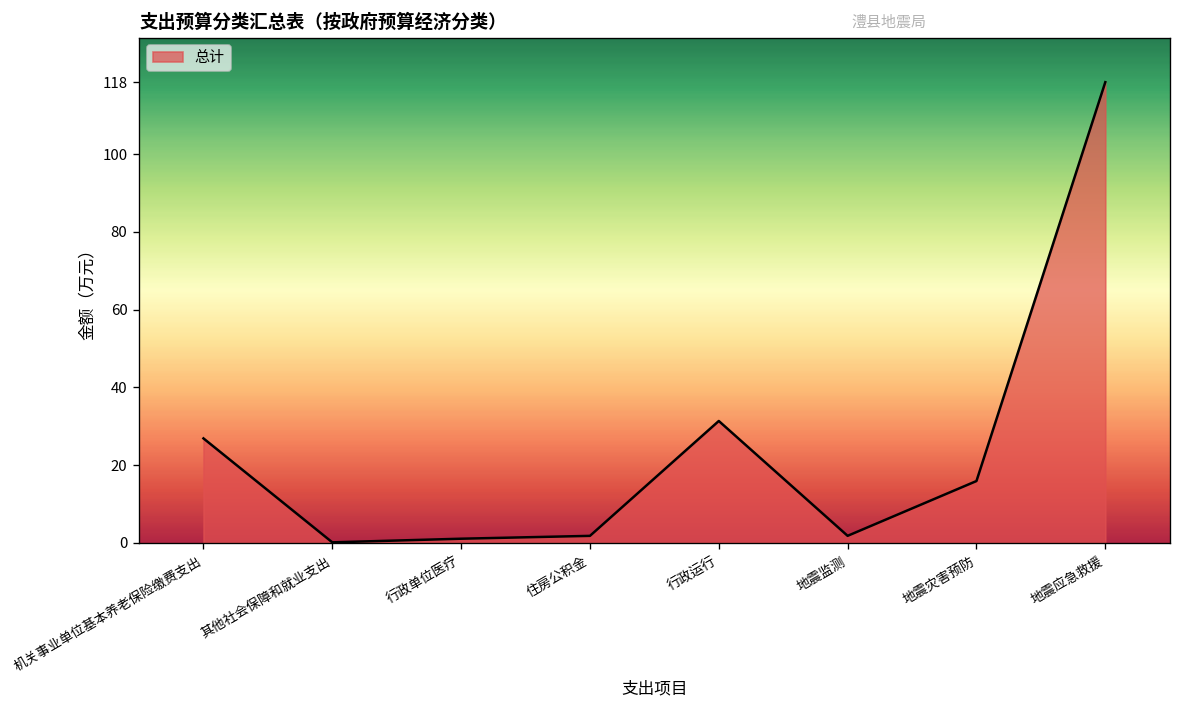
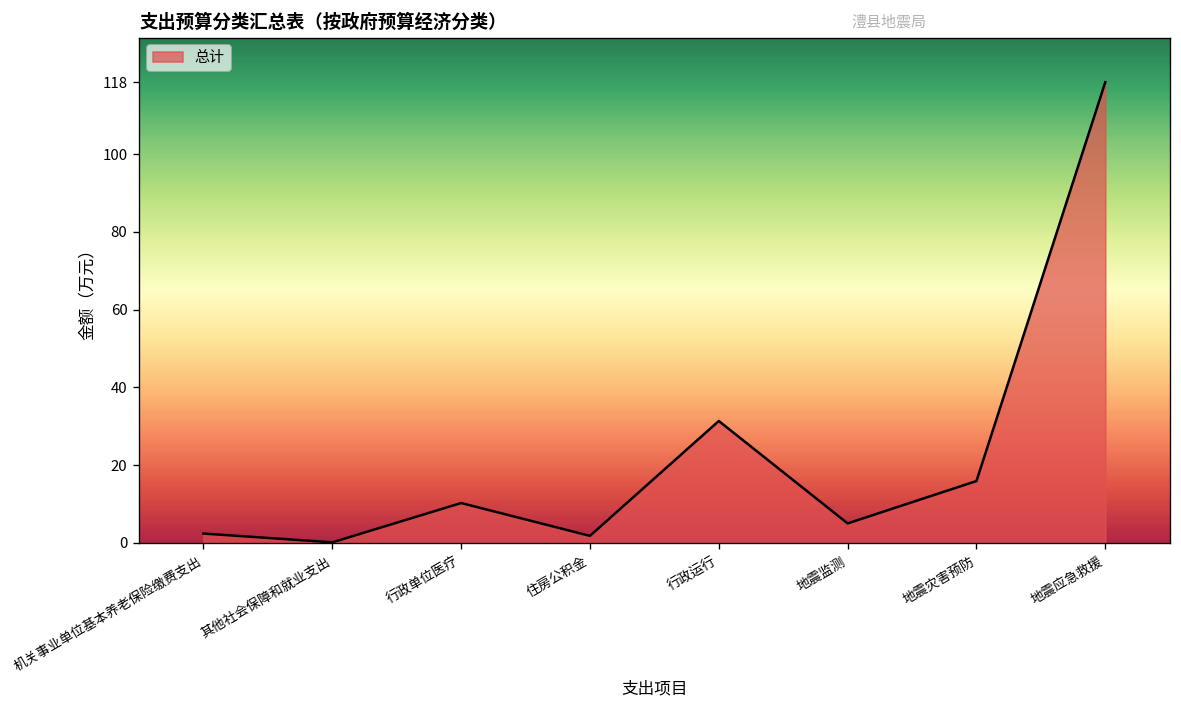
机关事业单位基本养老保险缴费支出: 27 -> 2
行政单位医疗: 1 -> 10
地震监测: 2 -> 5
